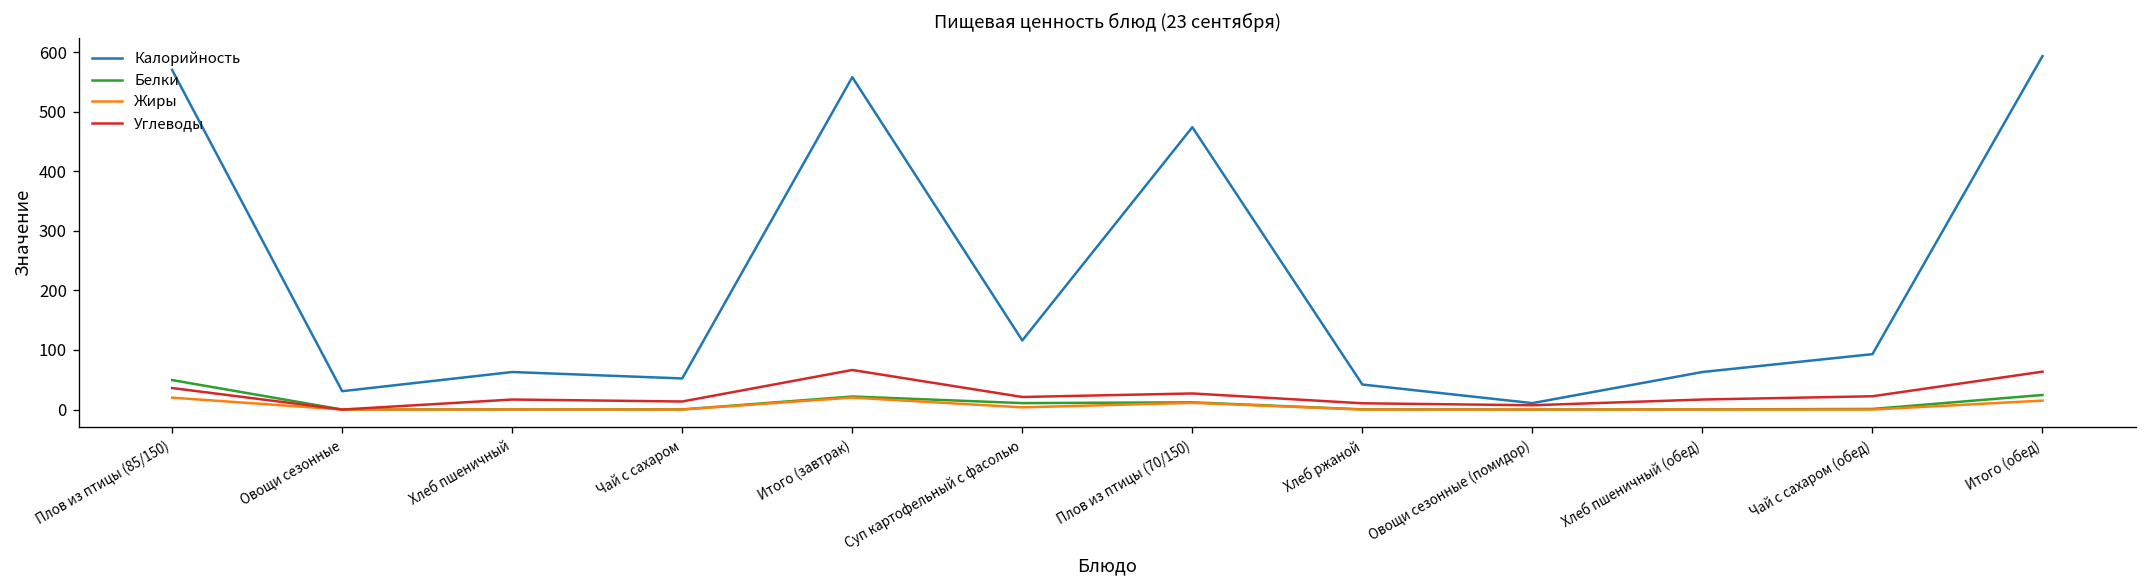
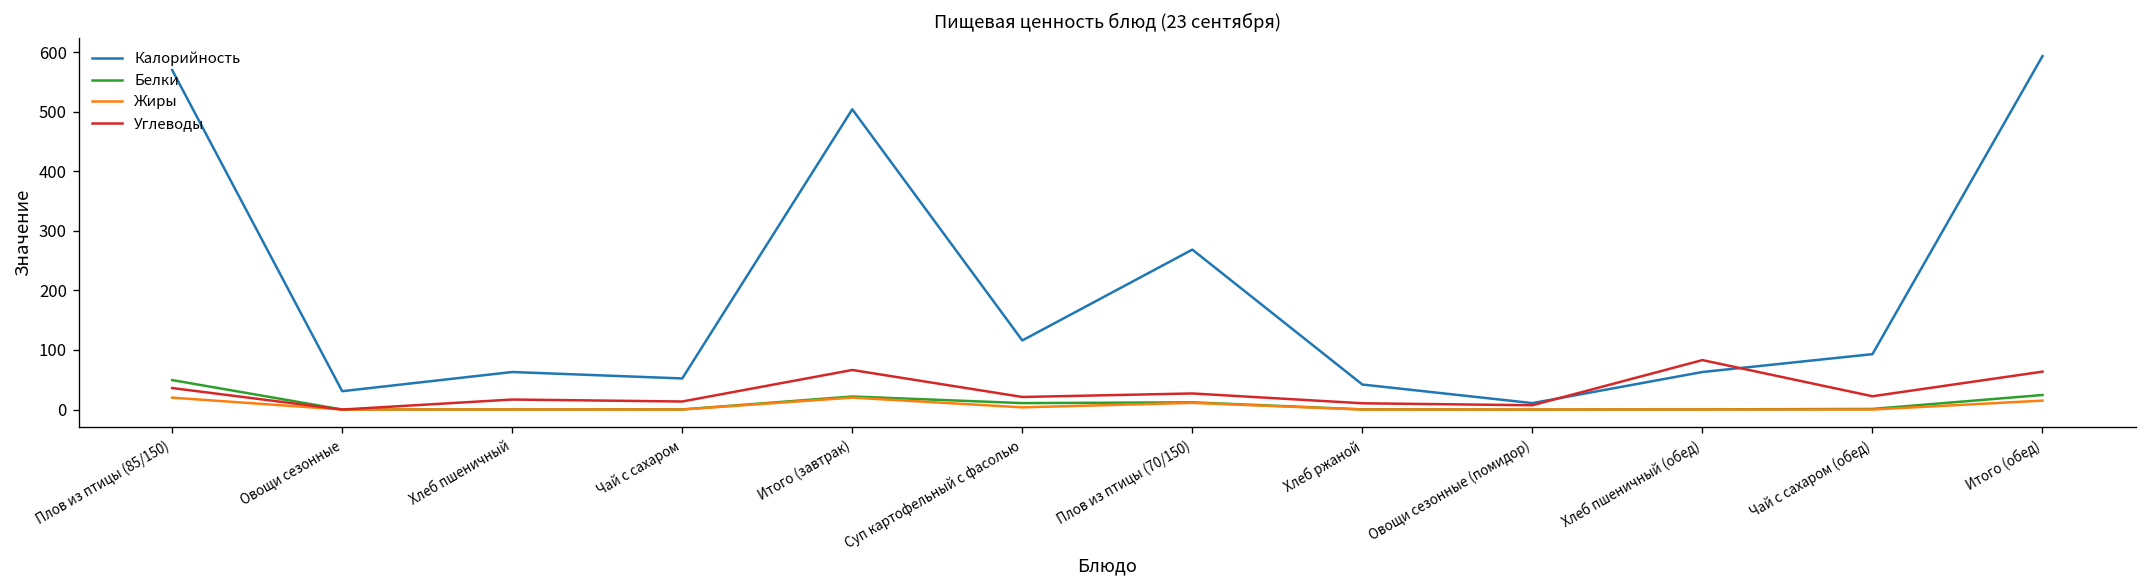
Калорийность, Итого (завтрак): 560 -> 500
Калорийность, Плов из птицы (70/150): 470 -> 270
Углеводы, Хлеб пшеничный (обед): 20 -> 80
